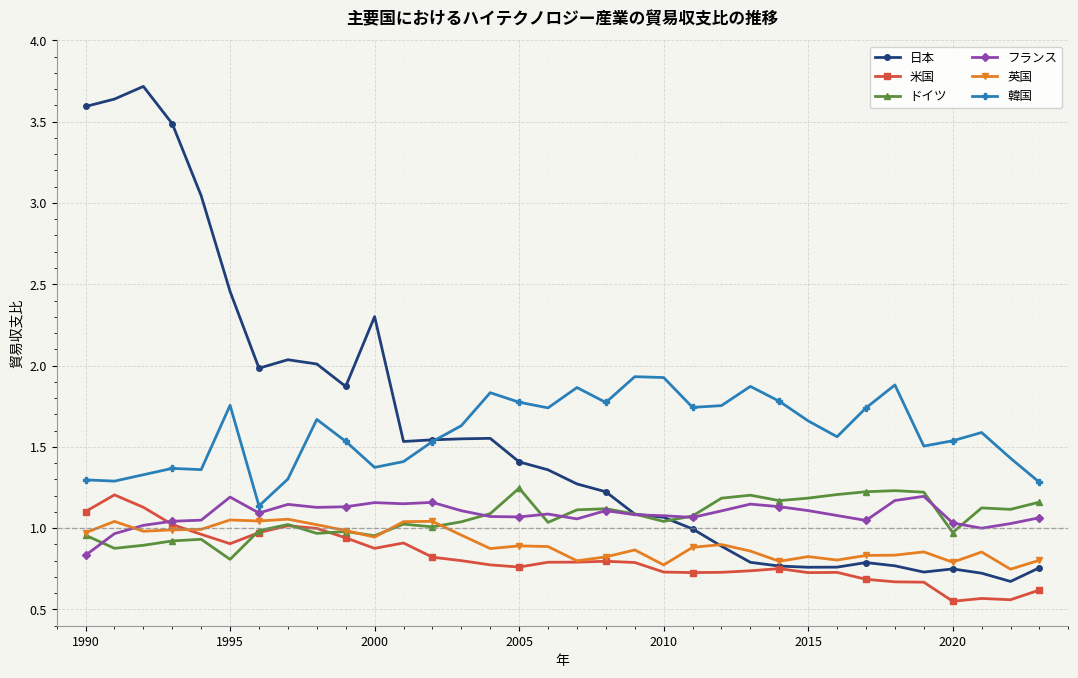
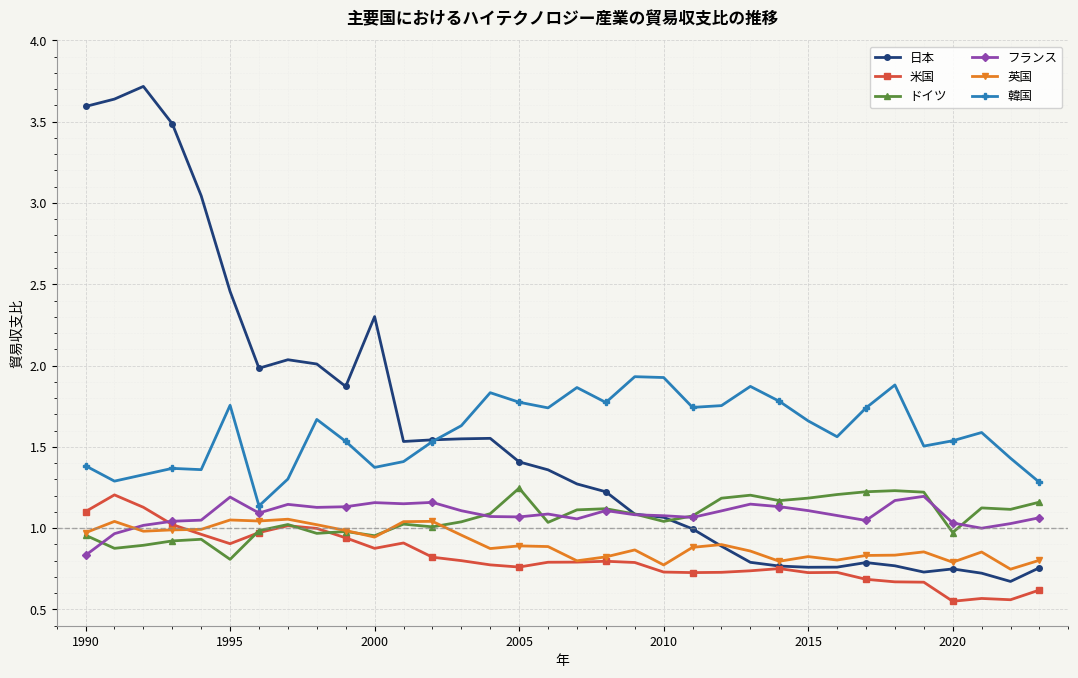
韓国, 1990: 1.30 -> 1.38
